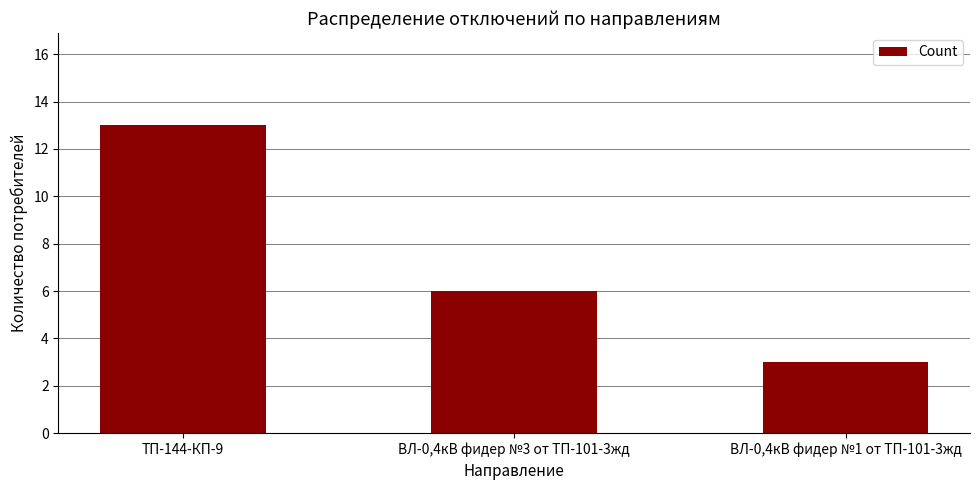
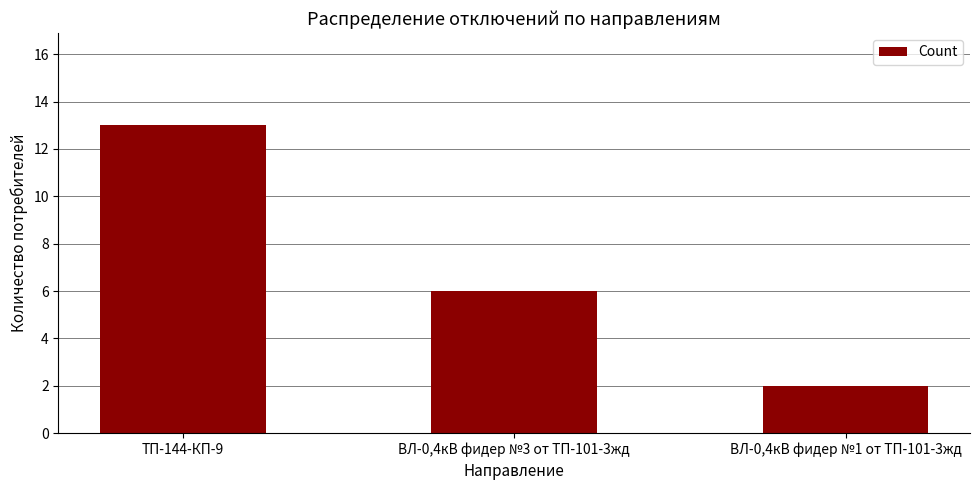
ВЛ-0,4кВ фидер №1 от ТП-101-3жд: 3 -> 2
